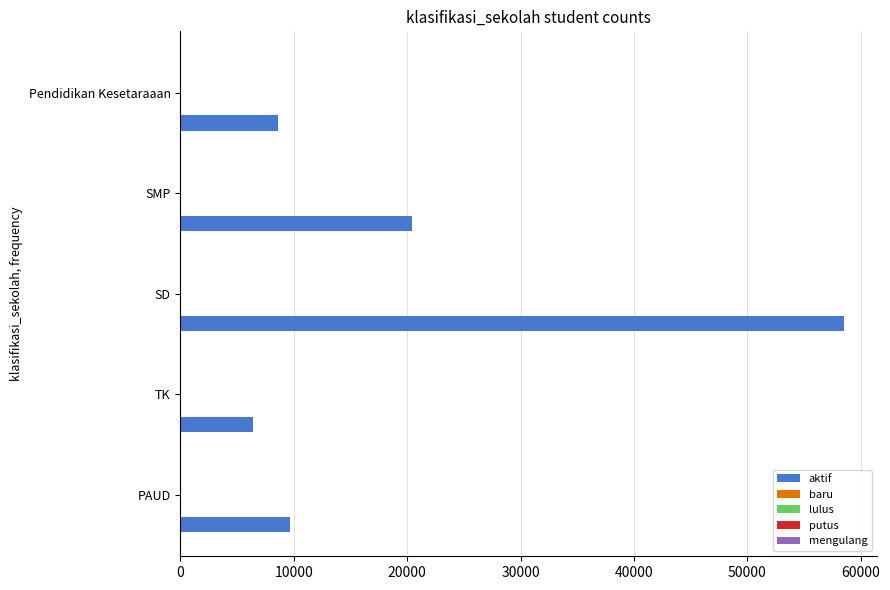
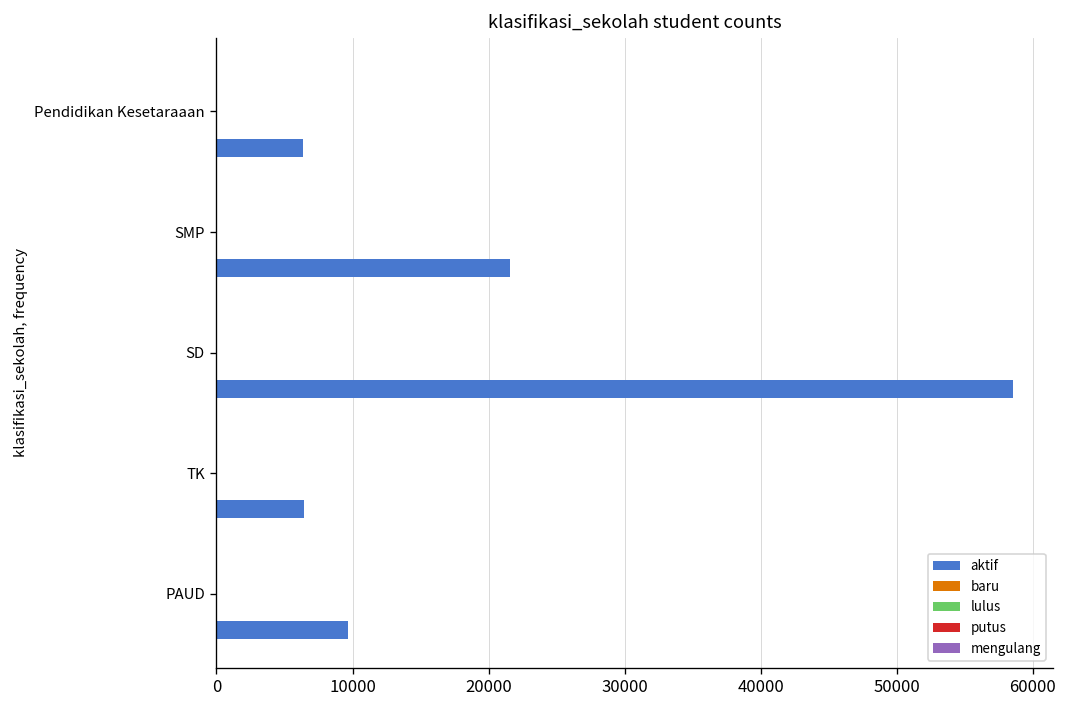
aktif, Pendidikan Kesetaraaan: 8600 -> 6300
aktif, SMP: 20400 -> 21600
